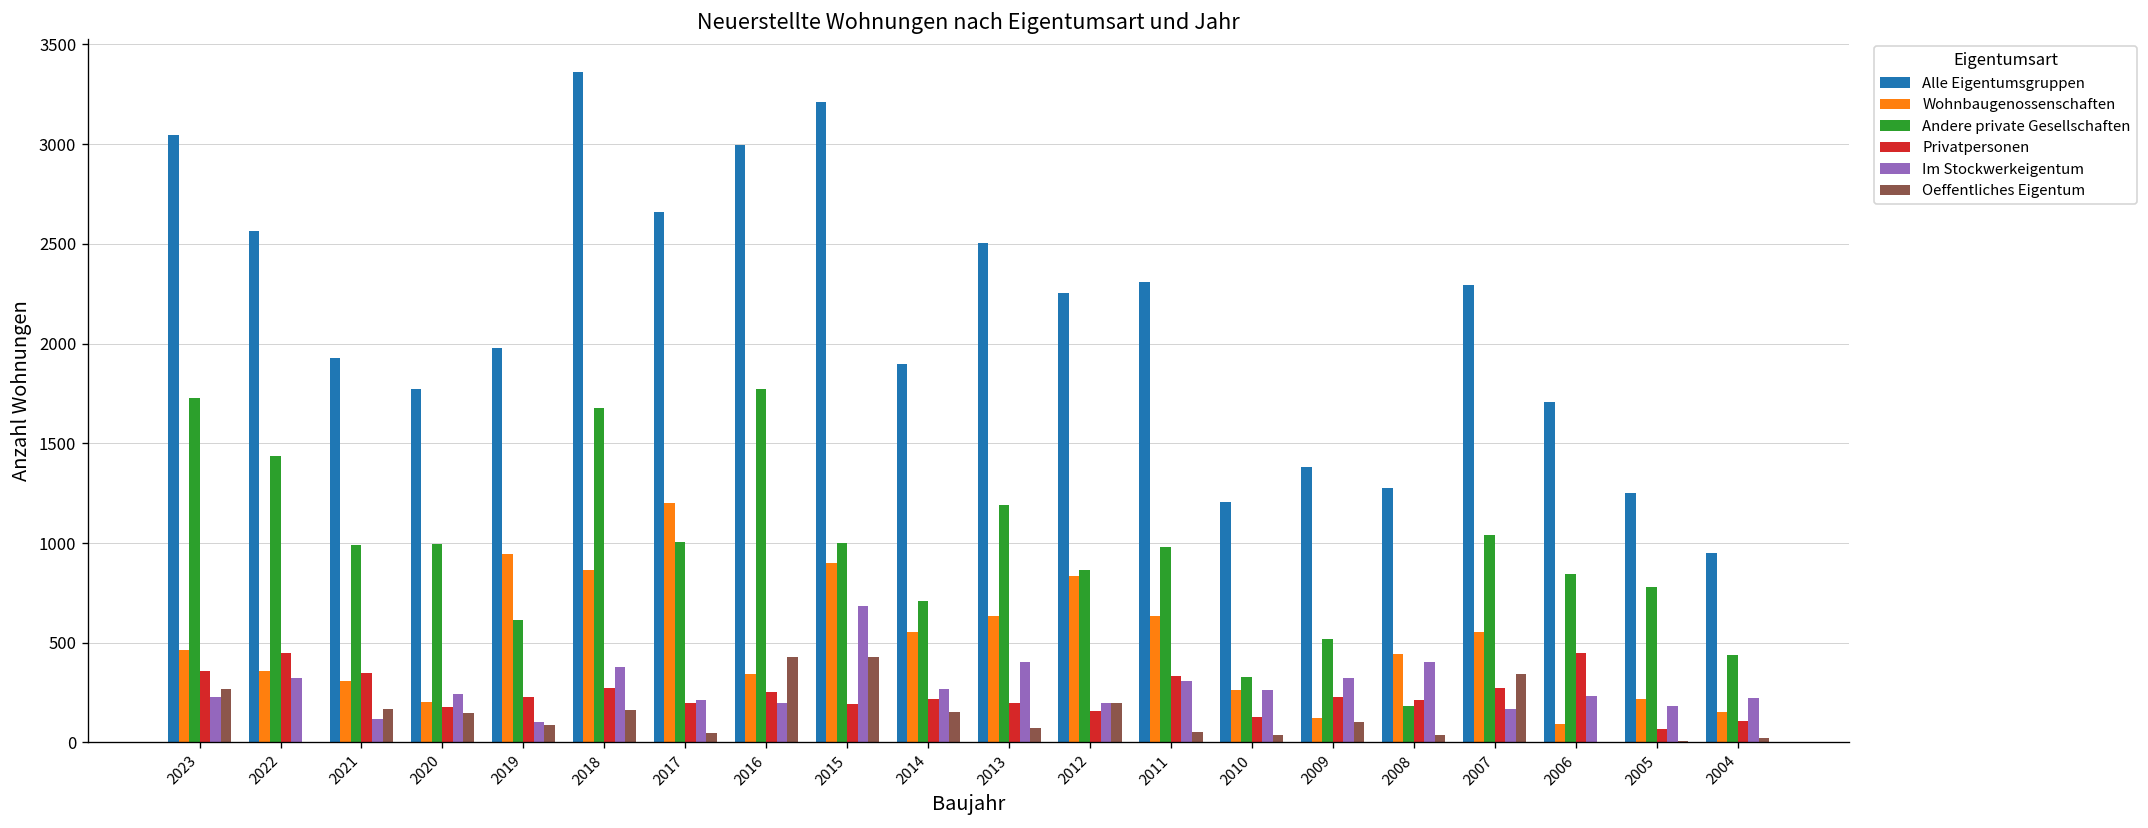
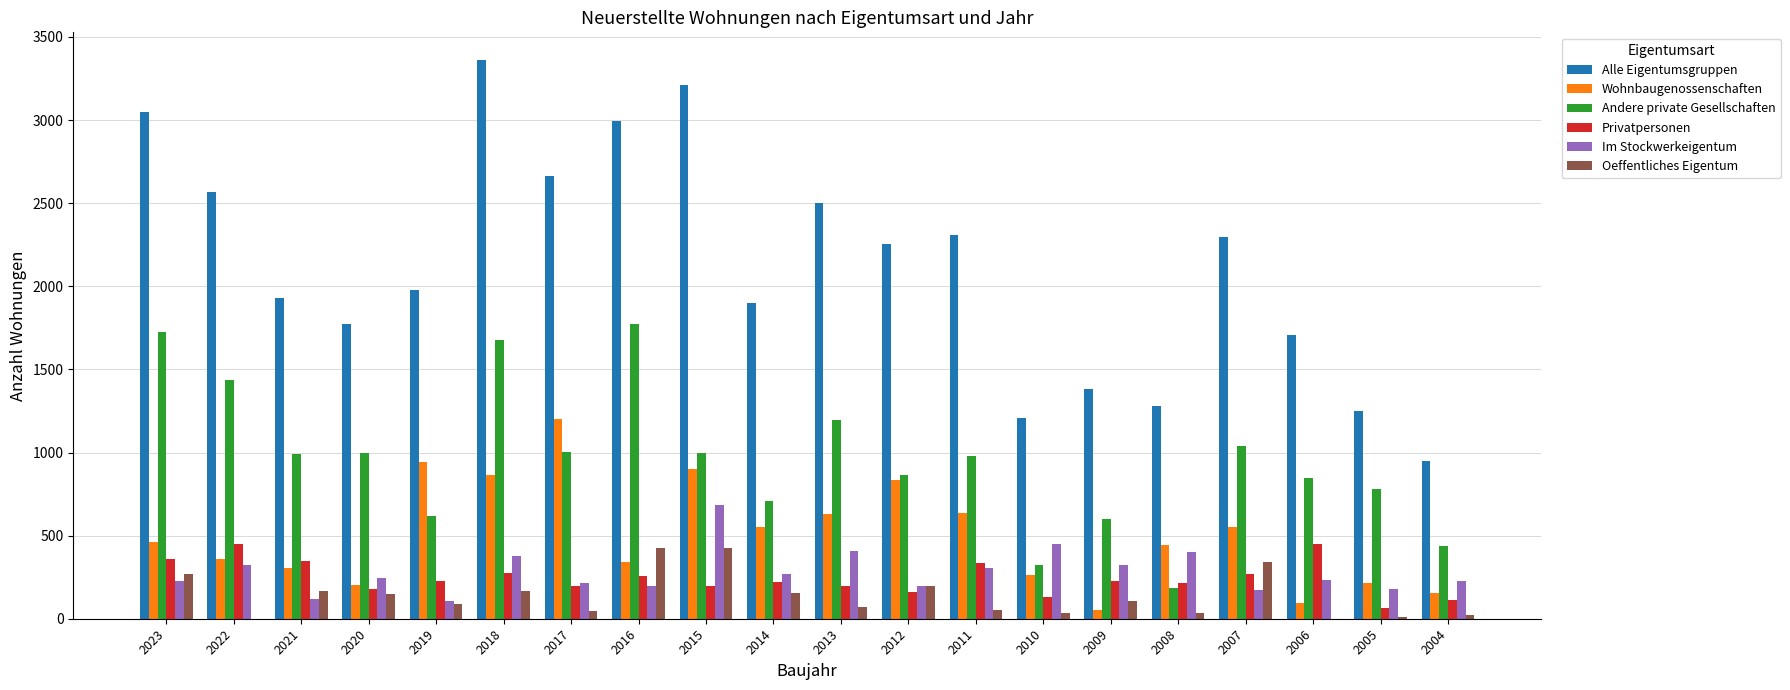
Im Stockwerkeigentum, 2010: 260 -> 450
Wohnbaugenossenschaften, 2009: 120 -> 50
Andere private Gesellschaften, 2009: 520 -> 600
